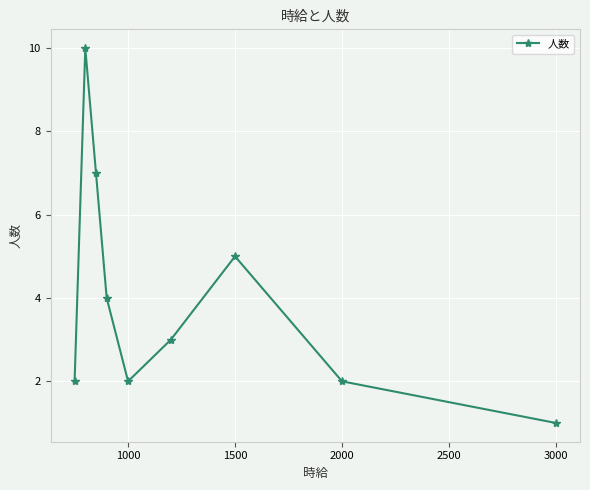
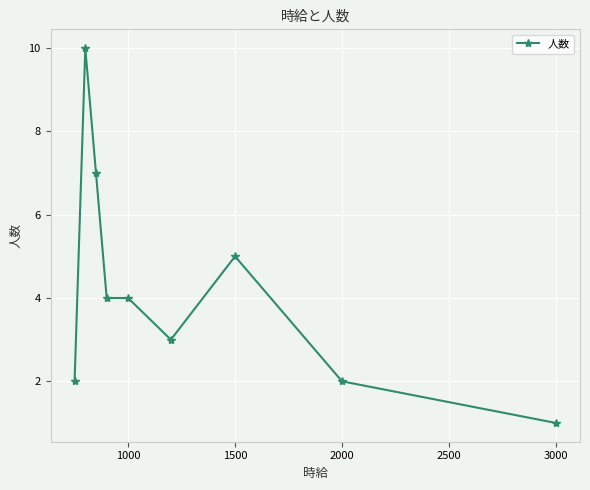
1000: 2 -> 4
